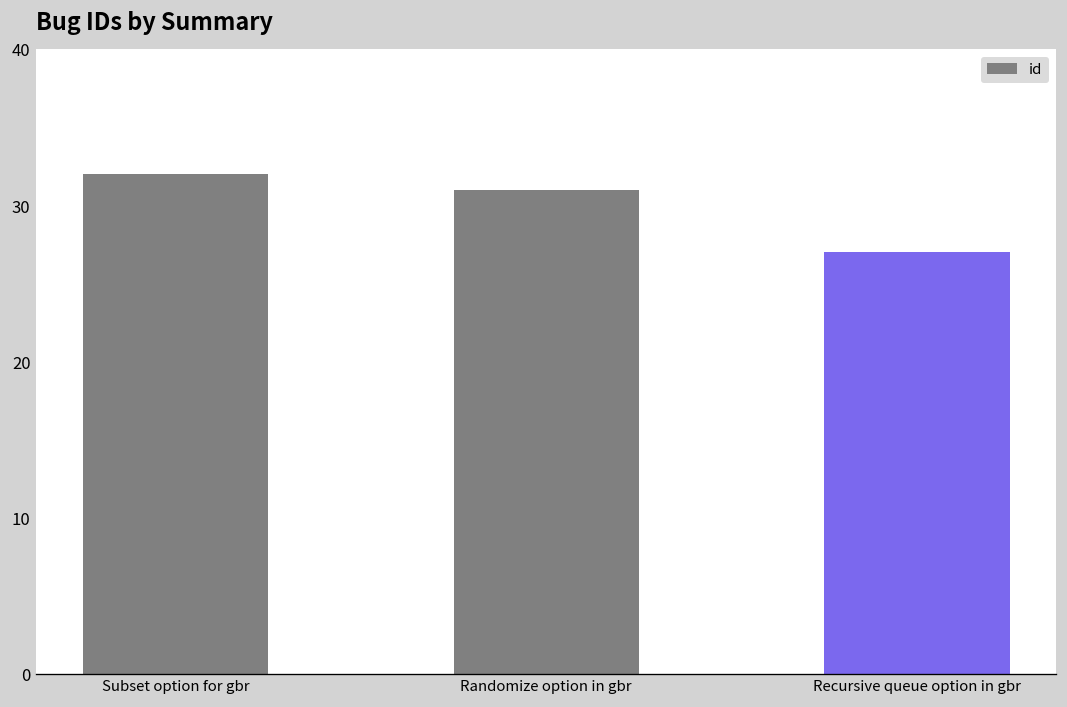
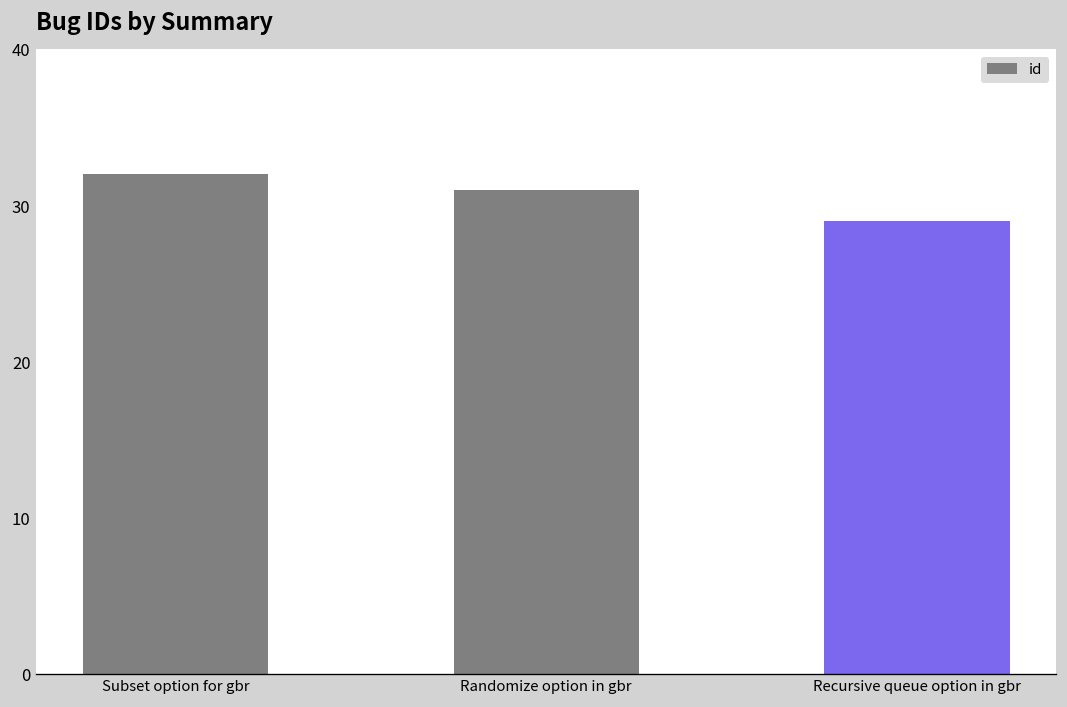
Recursive queue option in gbr: 27 -> 29
